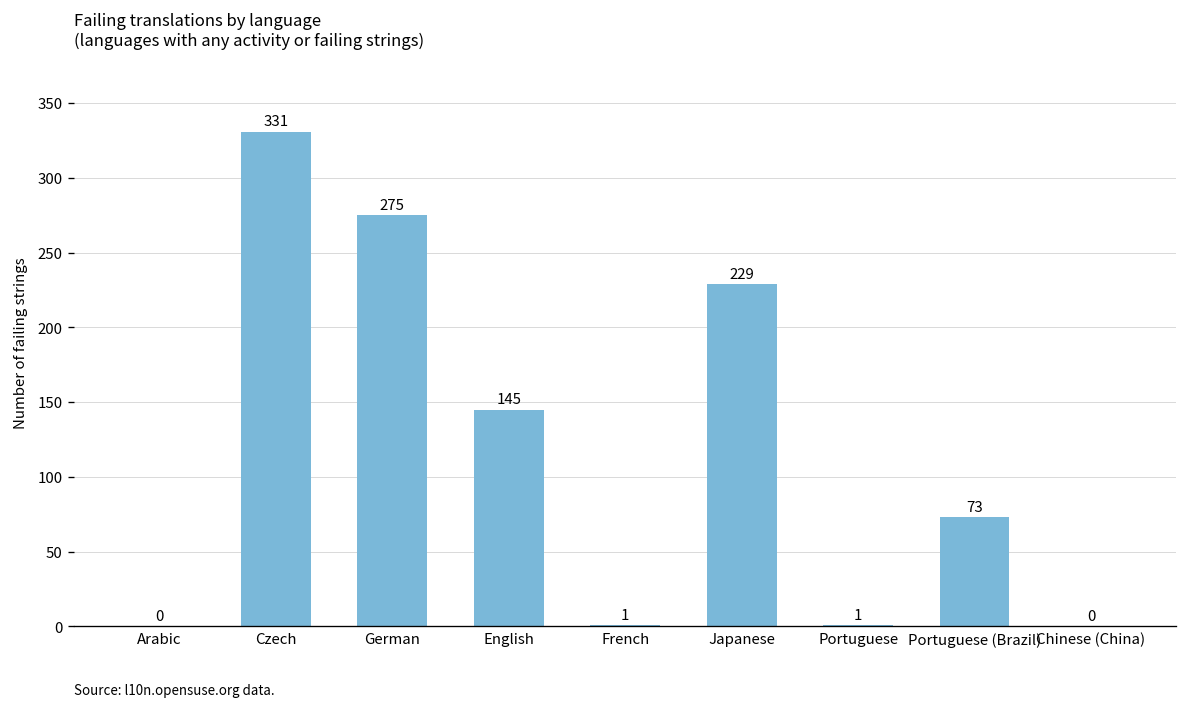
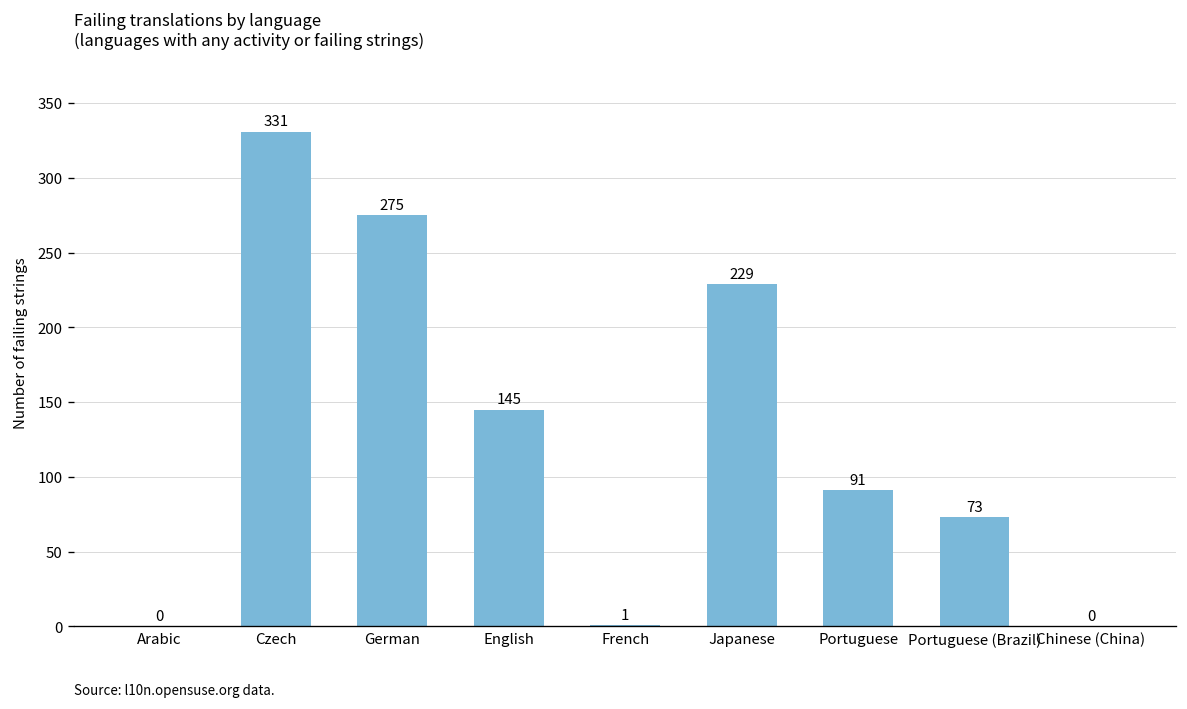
Portuguese: 1 -> 91
